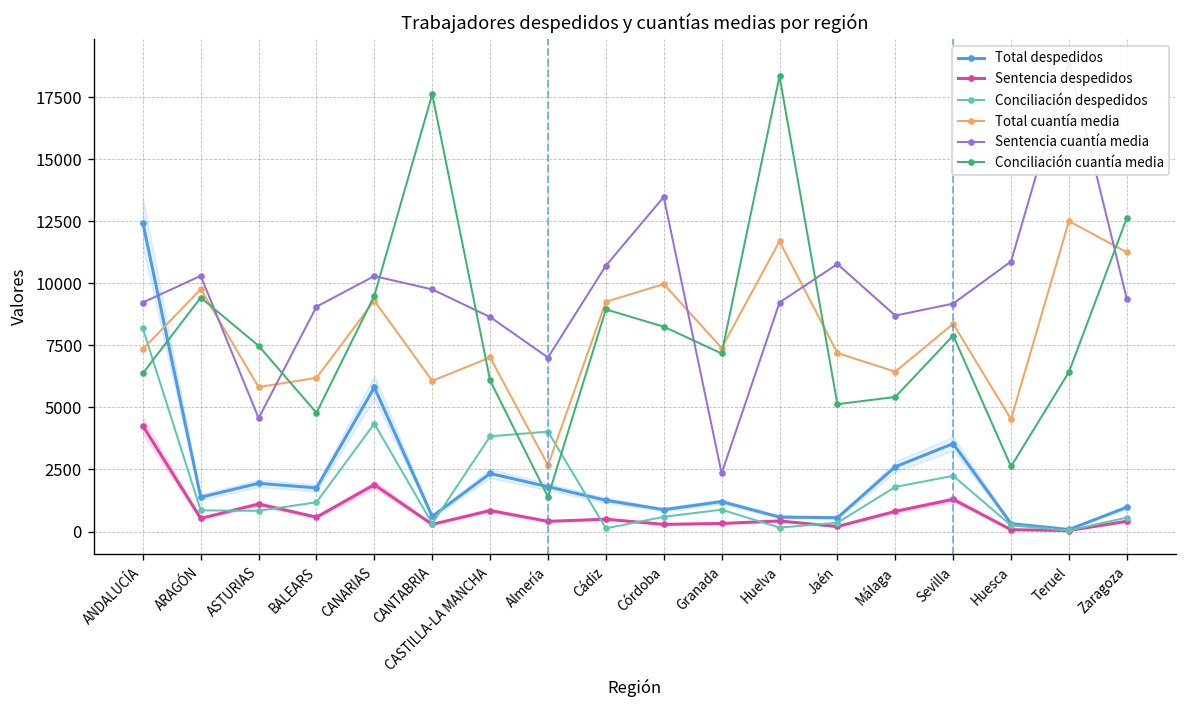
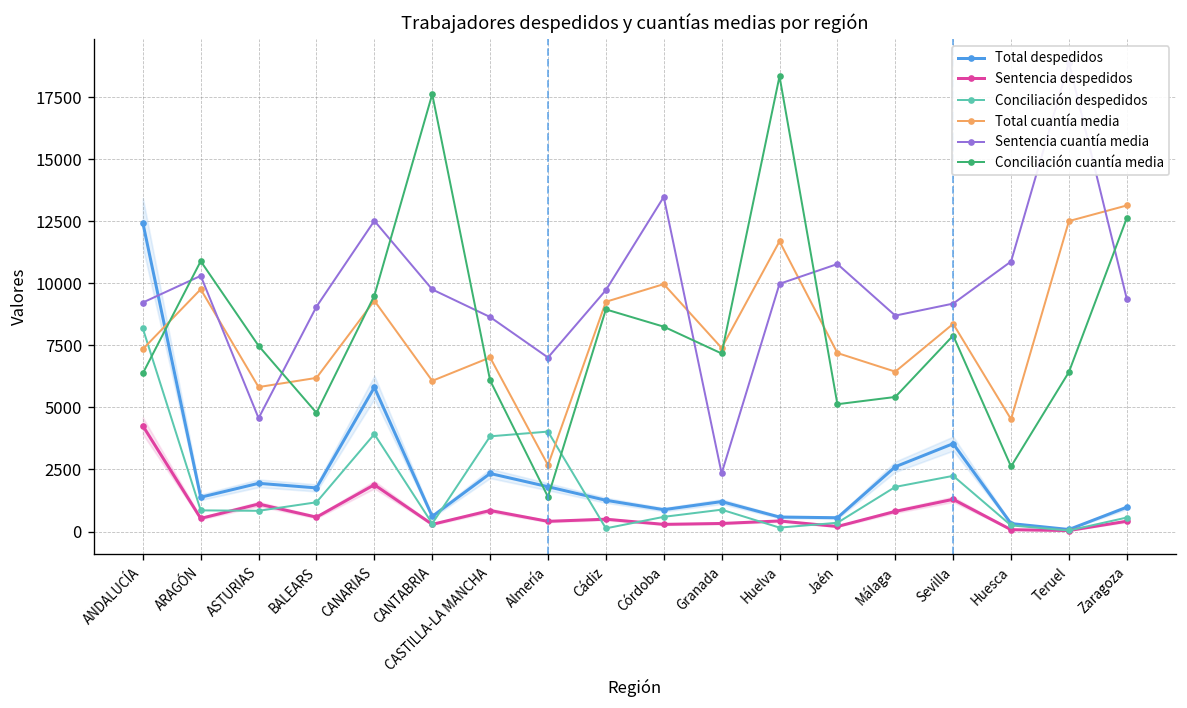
Conciliación cuantía media, ARAGÓN: 9400 -> 10900
Conciliación despedidos, CANARIAS: 4300 -> 3900
Sentencia cuantía media, CANARIAS: 10300 -> 12500
Sentencia cuantía media, Cádiz: 10700 -> 9700
Sentencia cuantía media, Huelva: 9200 -> 10000
Total cuantía media, Zaragoza: 11200 -> 13100
